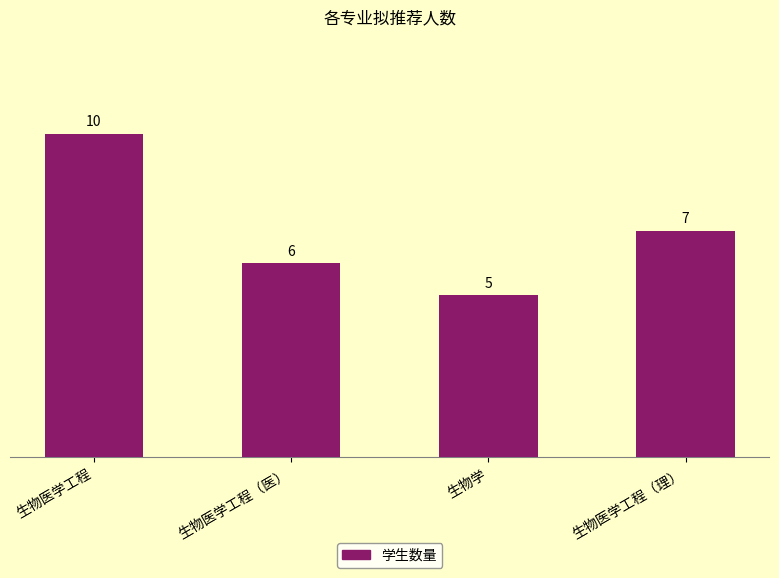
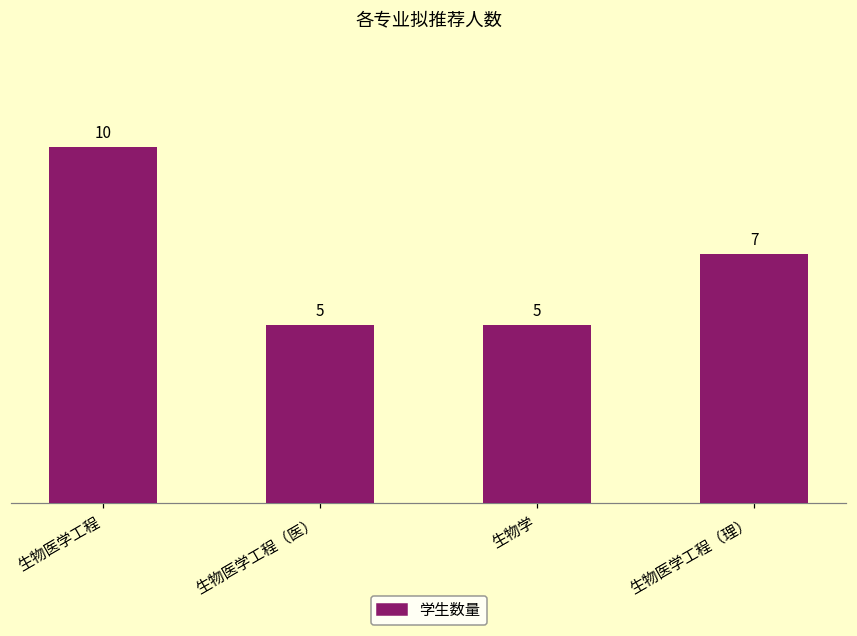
生物医学工程（医）: 6 -> 5
